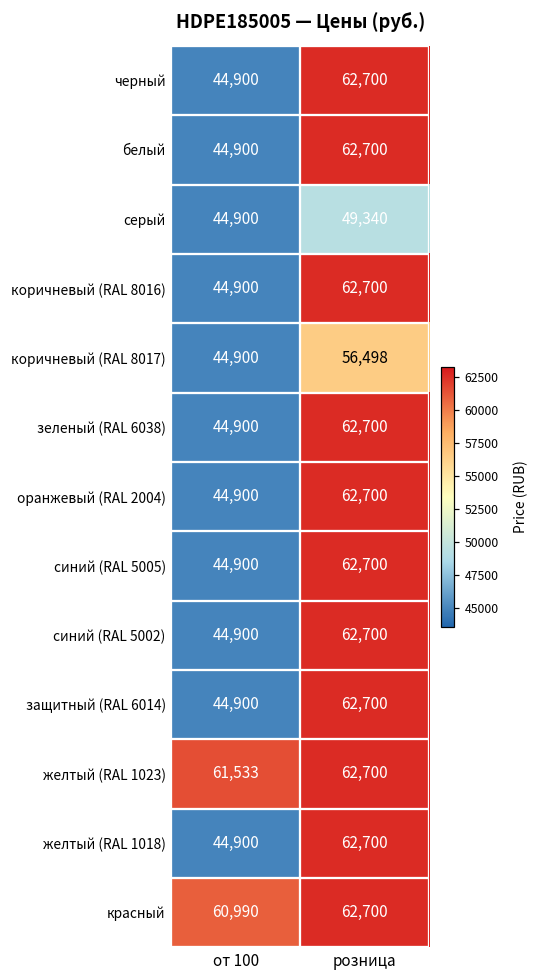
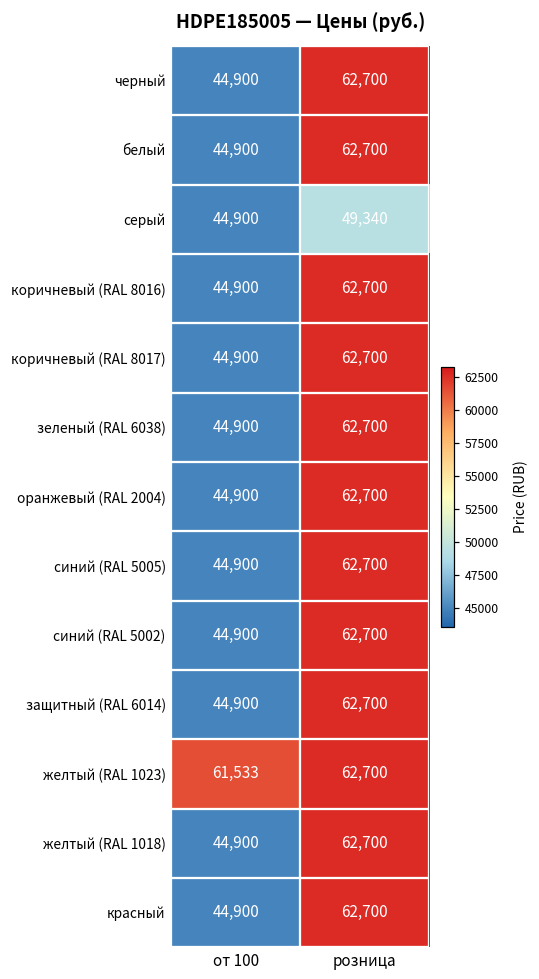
коричневый (RAL 8017), розница: 56,498 -> 62,700
красный, от 100: 60,990 -> 44,900
